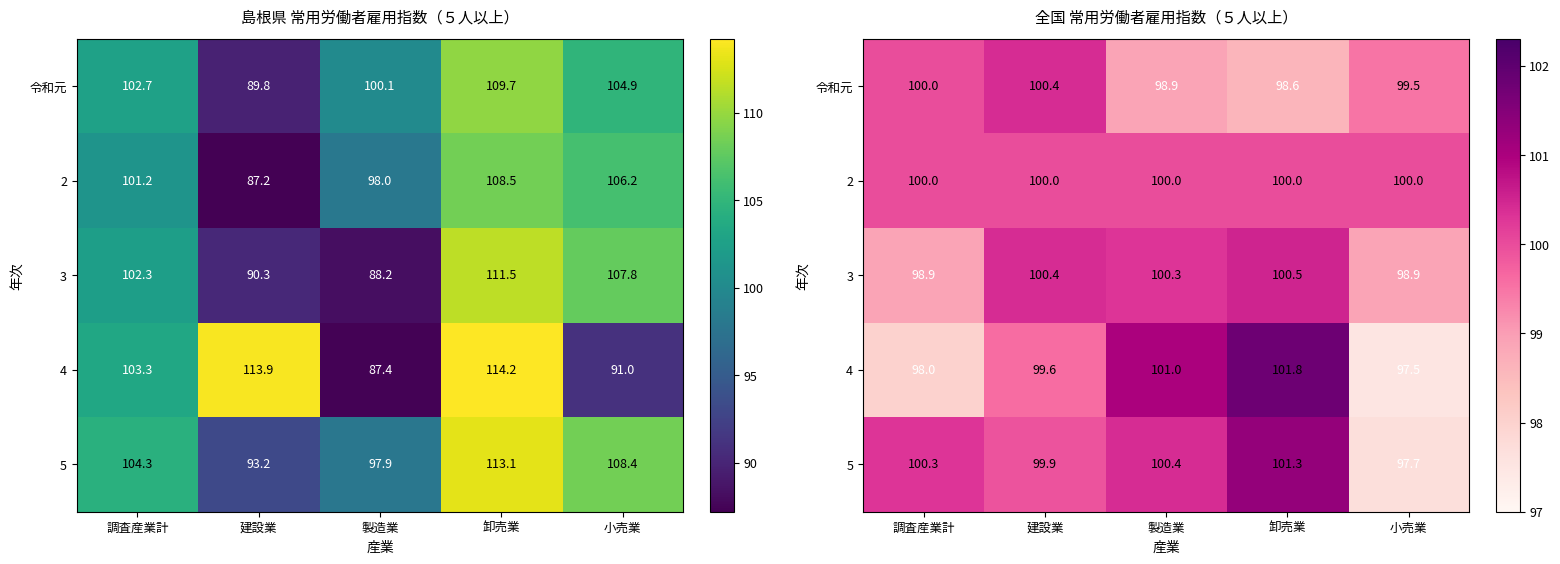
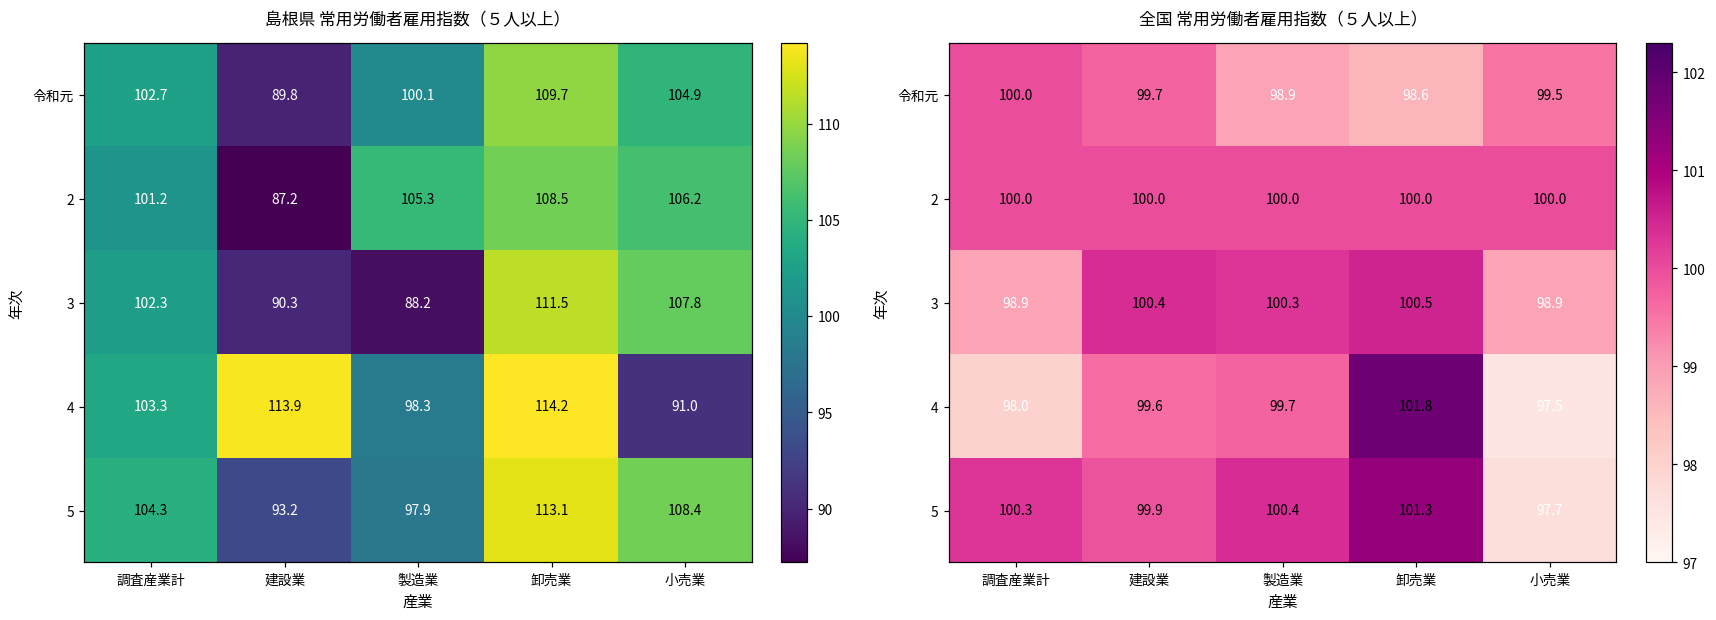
島根県 常用労働者雇用指数（５人以上）, 2, 製造業: 98.0 -> 105.3
島根県 常用労働者雇用指数（５人以上）, 4, 製造業: 87.4 -> 98.3
全国 常用労働者雇用指数（５人以上）, 令和元, 建設業: 100.4 -> 99.7
全国 常用労働者雇用指数（５人以上）, 4, 製造業: 101.0 -> 99.7
